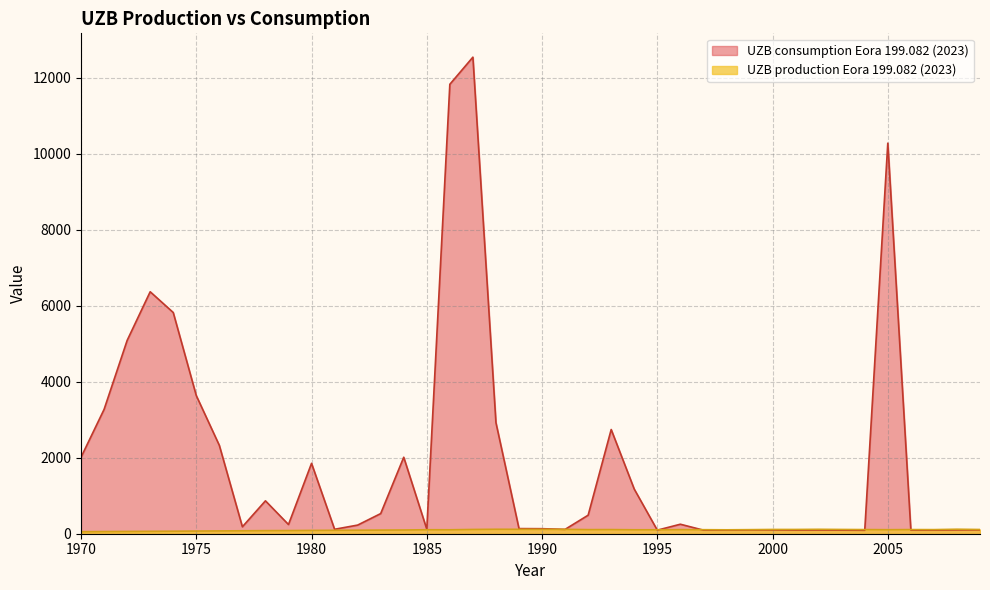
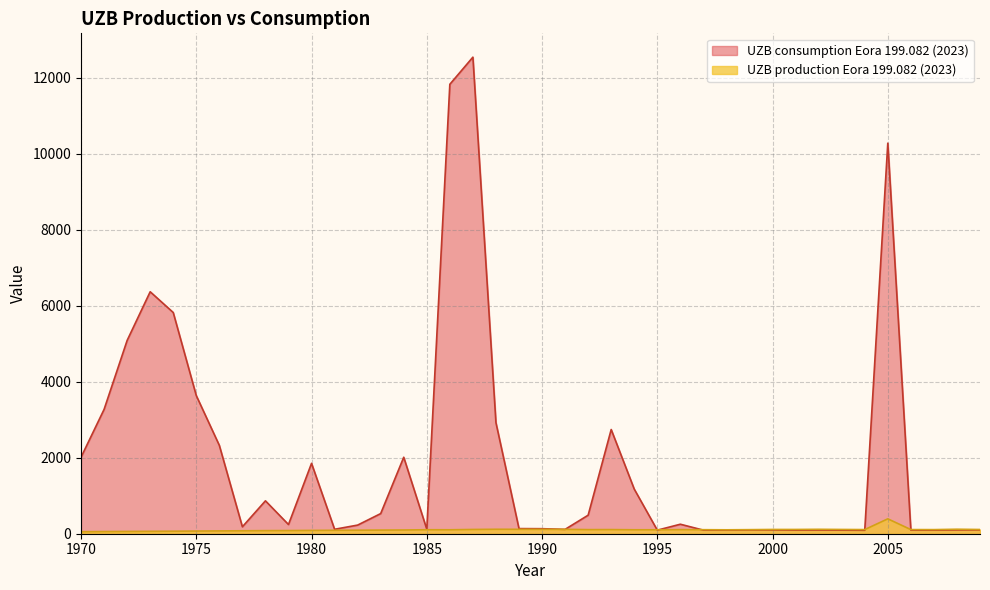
UZB production Eora 199.082 (2023), 2005: 100 -> 400
